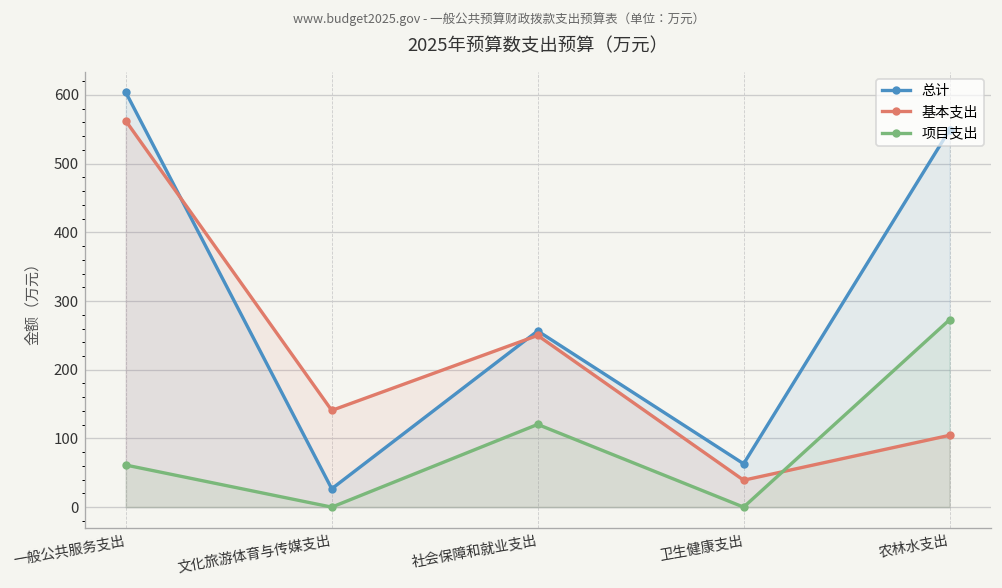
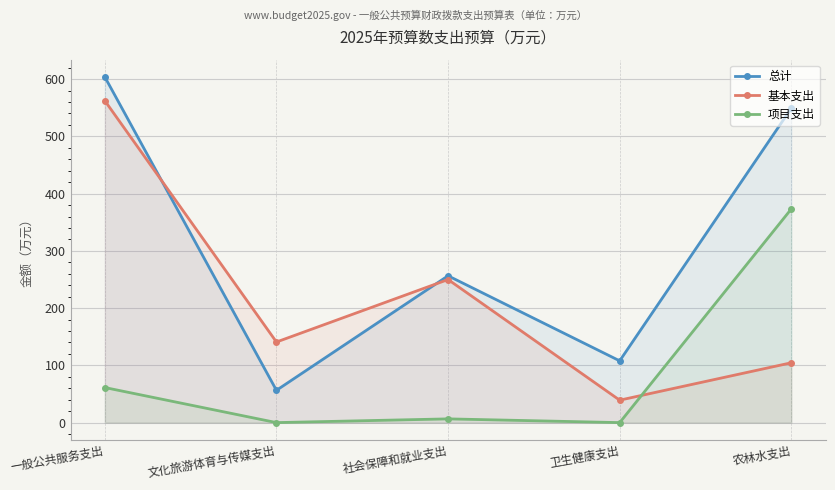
总计, 文化旅游体育与传媒支出: 30 -> 60
项目支出, 社会保障和就业支出: 120 -> 10
总计, 卫生健康支出: 60 -> 110
项目支出, 农林水支出: 270 -> 370
